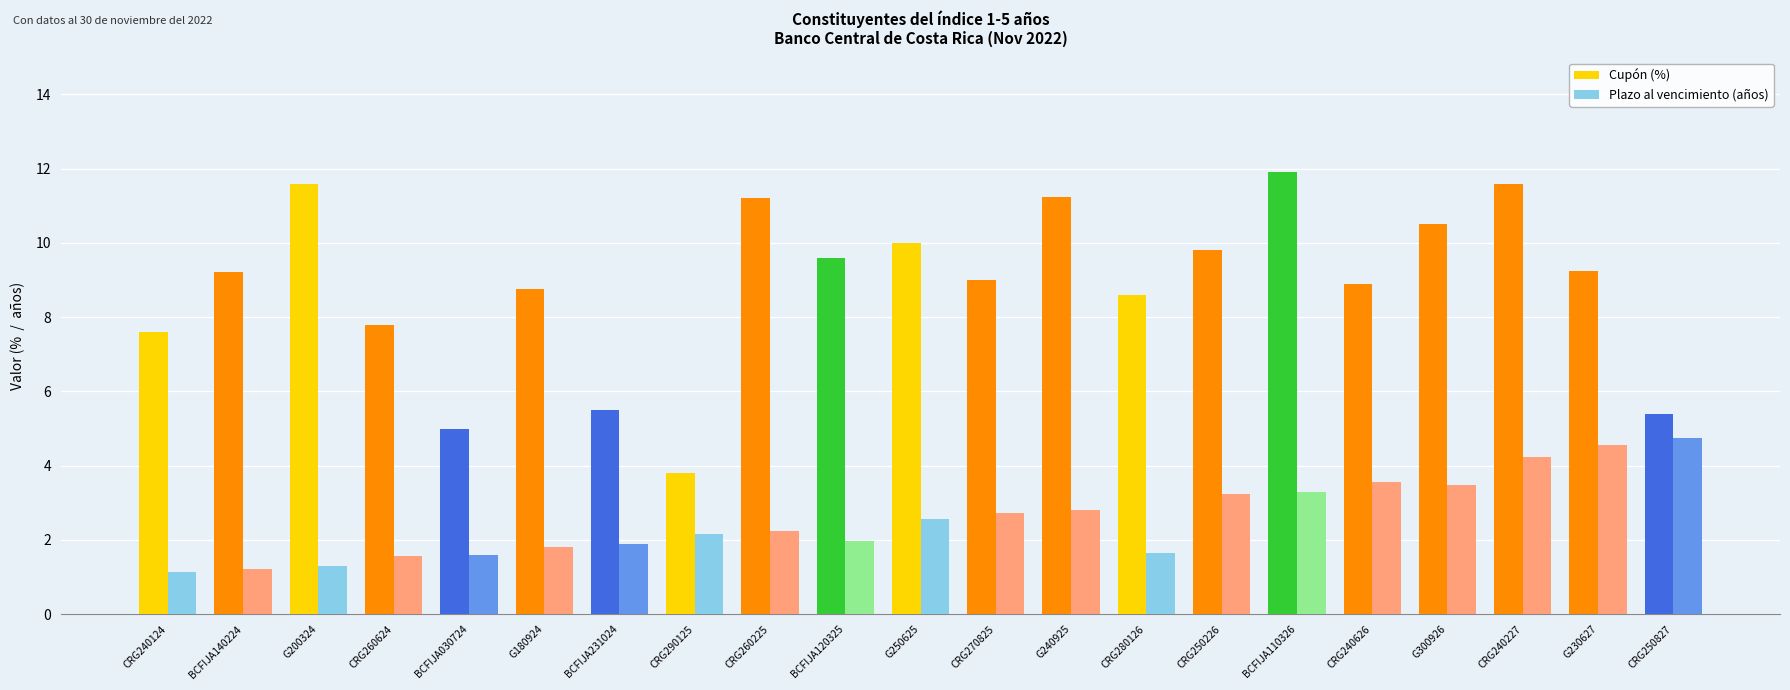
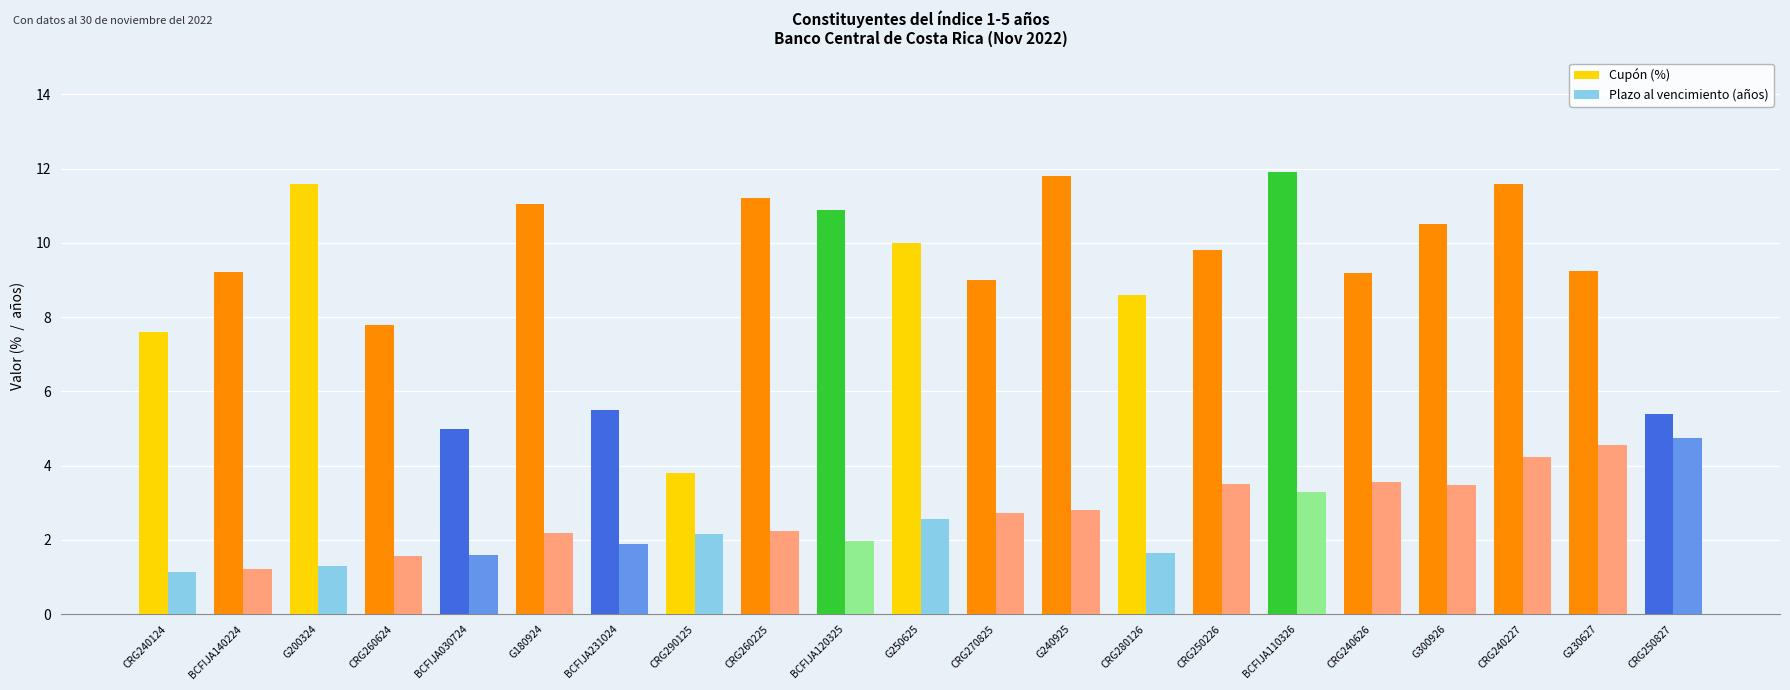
Cupón (%), G180924: 8.8 -> 11.1
Plazo al vencimiento (años), G180924: 1.8 -> 2.2
Cupón (%), BCFIJA120325: 9.6 -> 10.9
Cupón (%), G240925: 11.3 -> 11.8
Plazo al vencimiento (años), CRG250226: 3.2 -> 3.5
Cupón (%), CRG240626: 8.9 -> 9.2
